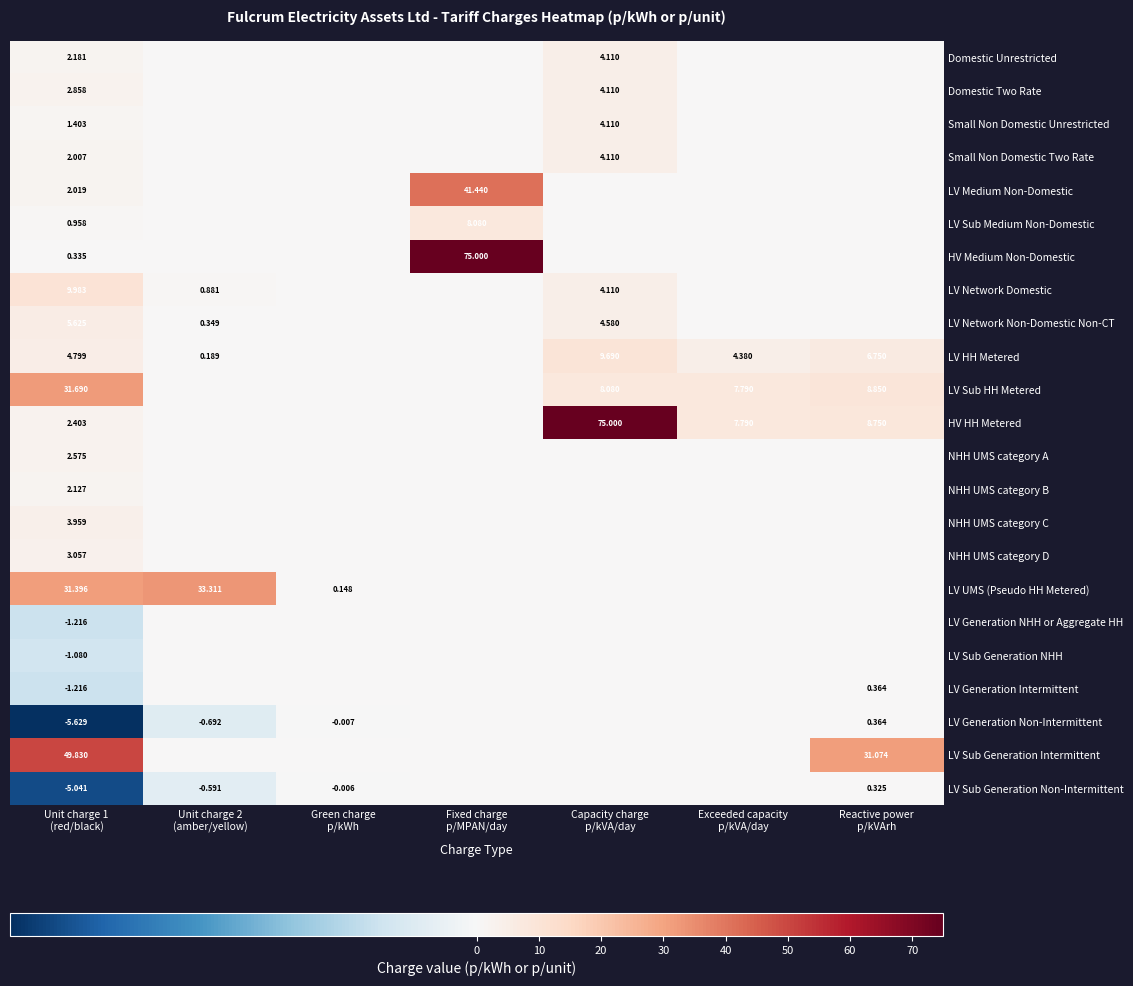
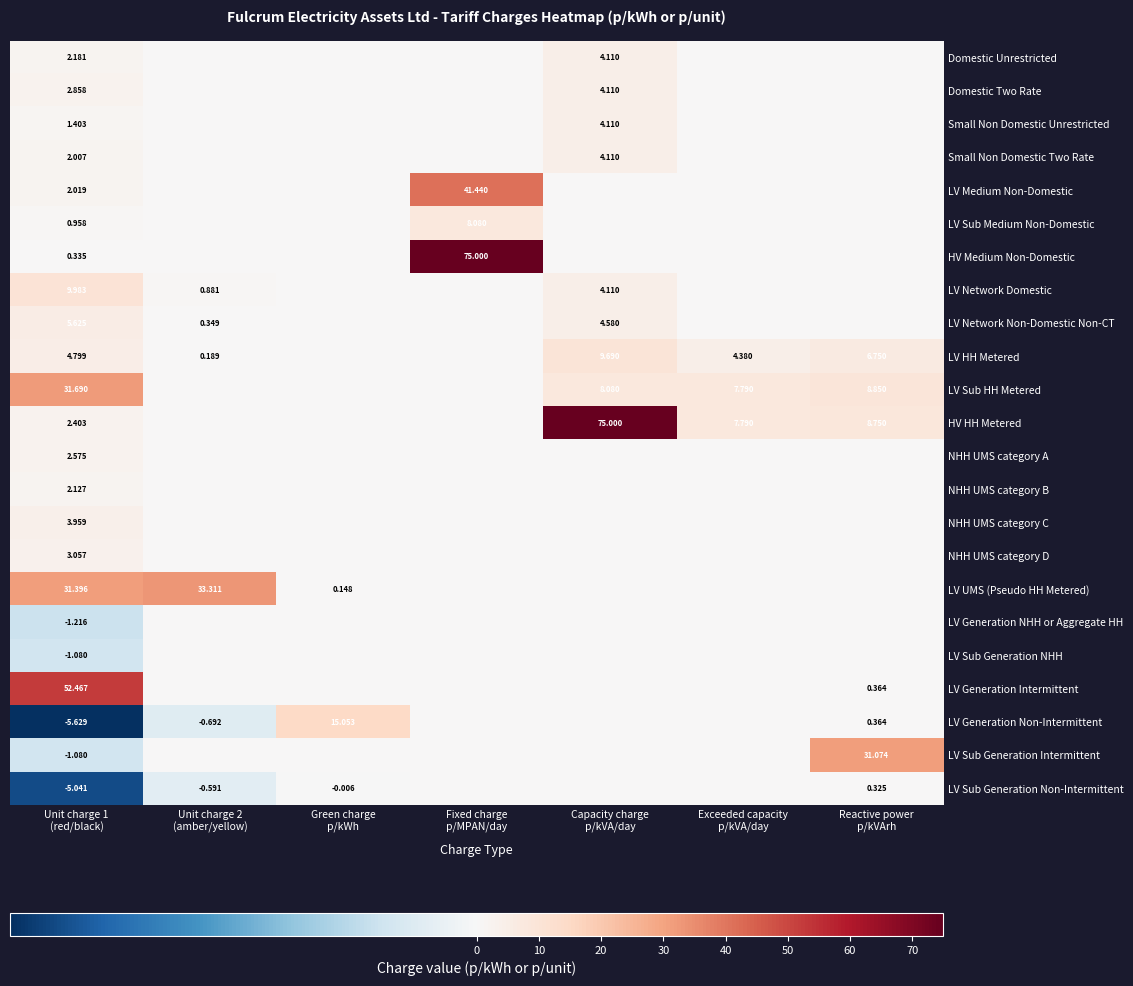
LV Generation Intermittent, Unit charge 1 (red/black): -1.216 -> 52.467
LV Generation Non-Intermittent, Green charge p/kWh: -0.007 -> 15.053
LV Sub Generation Intermittent, Unit charge 1 (red/black): 49.830 -> -1.080
